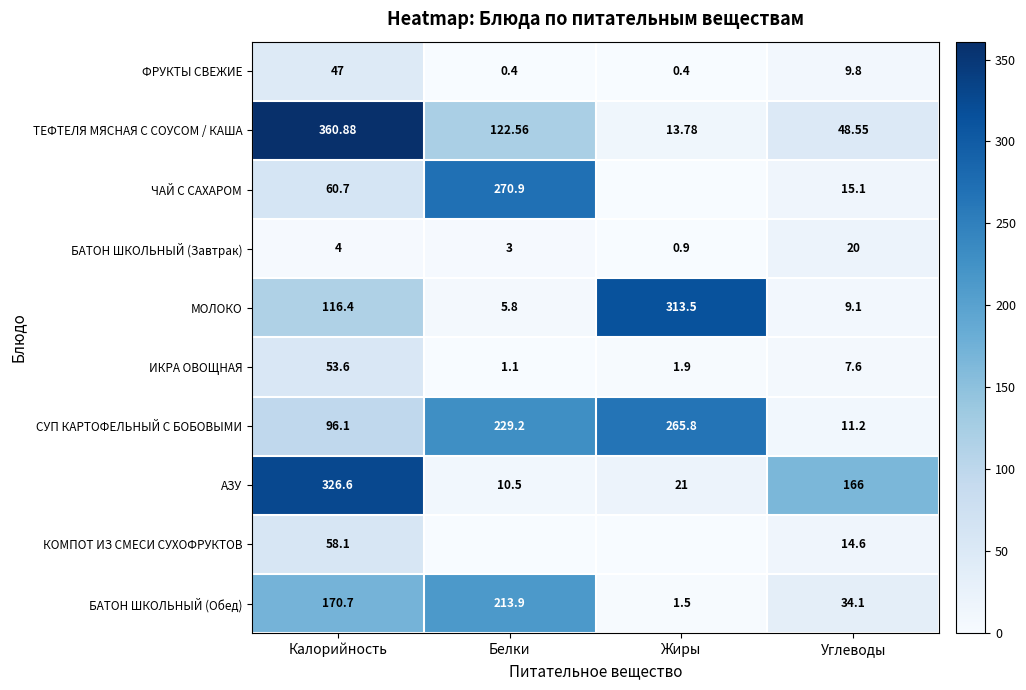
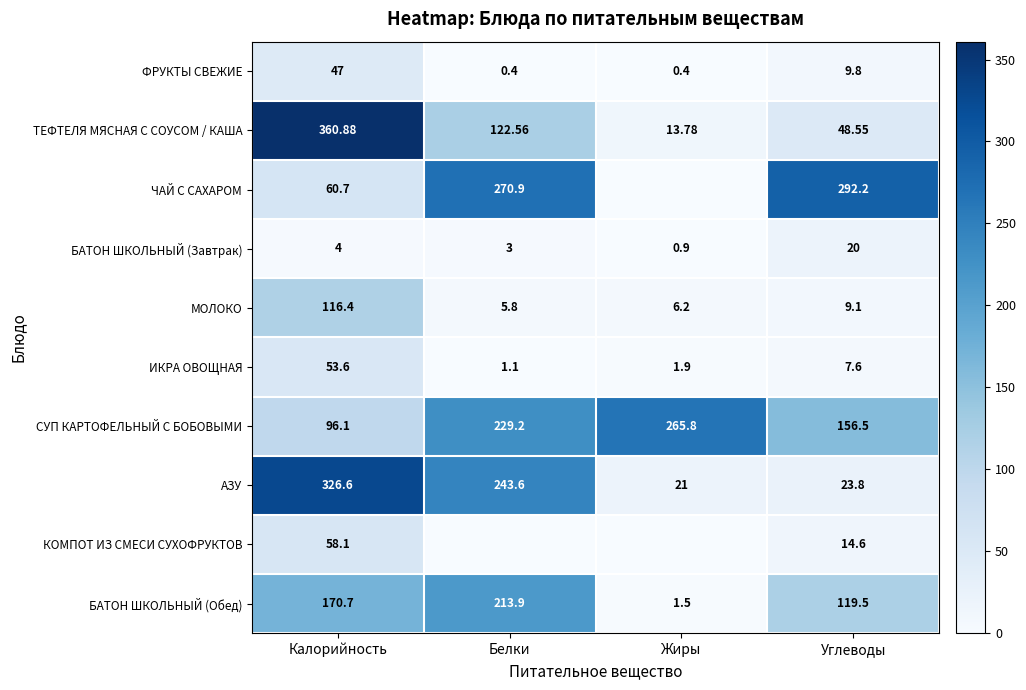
ЧАЙ С САХАРОМ, Углеводы: 15.1 -> 292.2
МОЛОКО, Жиры: 313.5 -> 6.2
СУП КАРТОФЕЛЬНЫЙ С БОБОВЫМИ, Углеводы: 11.2 -> 156.5
АЗУ, Белки: 10.5 -> 243.6
АЗУ, Углеводы: 166 -> 23.8
БАТОН ШКОЛЬНЫЙ (Обед), Углеводы: 34.1 -> 119.5
